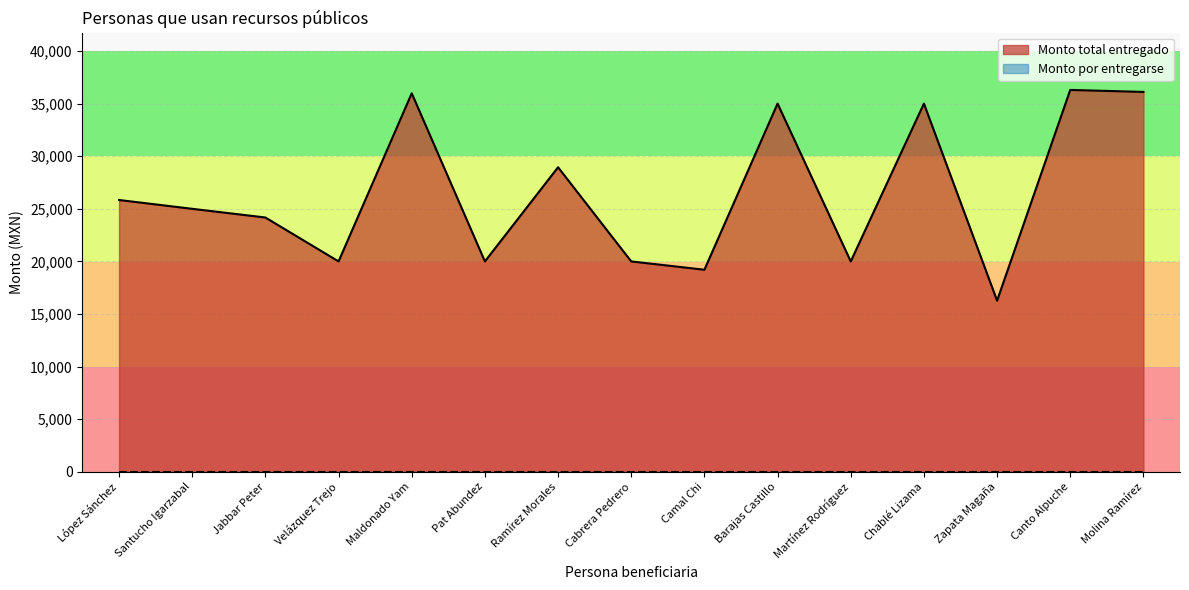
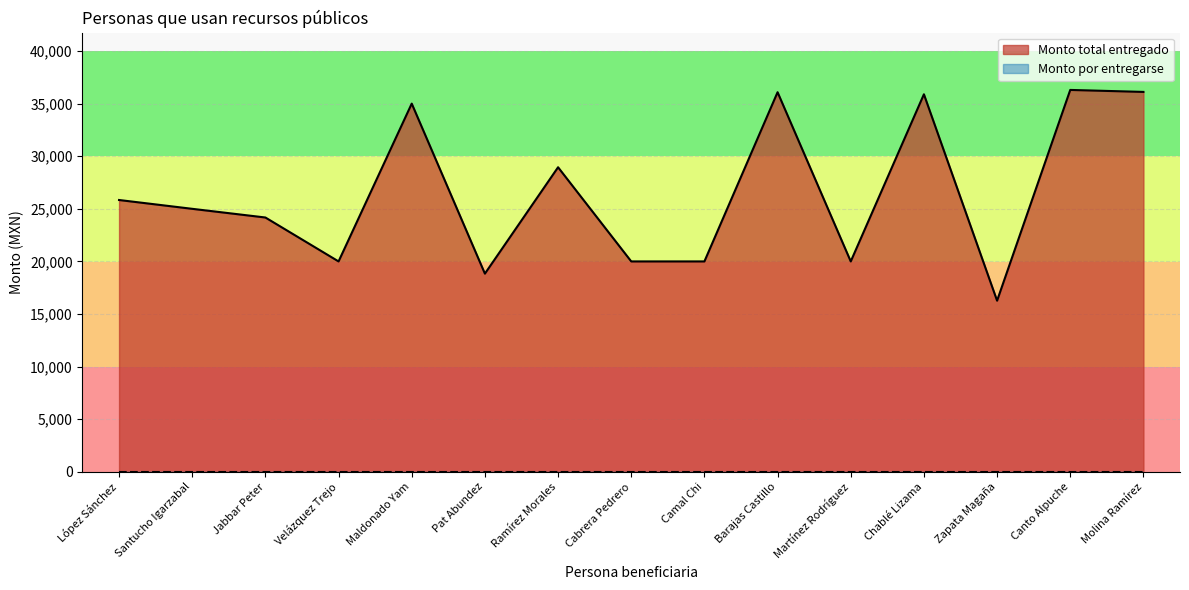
Monto total entregado, Maldonado Yam: 36,000 -> 35,000
Monto total entregado, Pat Abundez: 20,000 -> 18,800
Monto total entregado, Camal Chi: 19,200 -> 20,000
Monto total entregado, Barajas Castillo: 35,000 -> 36,100
Monto total entregado, Chablé Lizama: 35,000 -> 35,900
